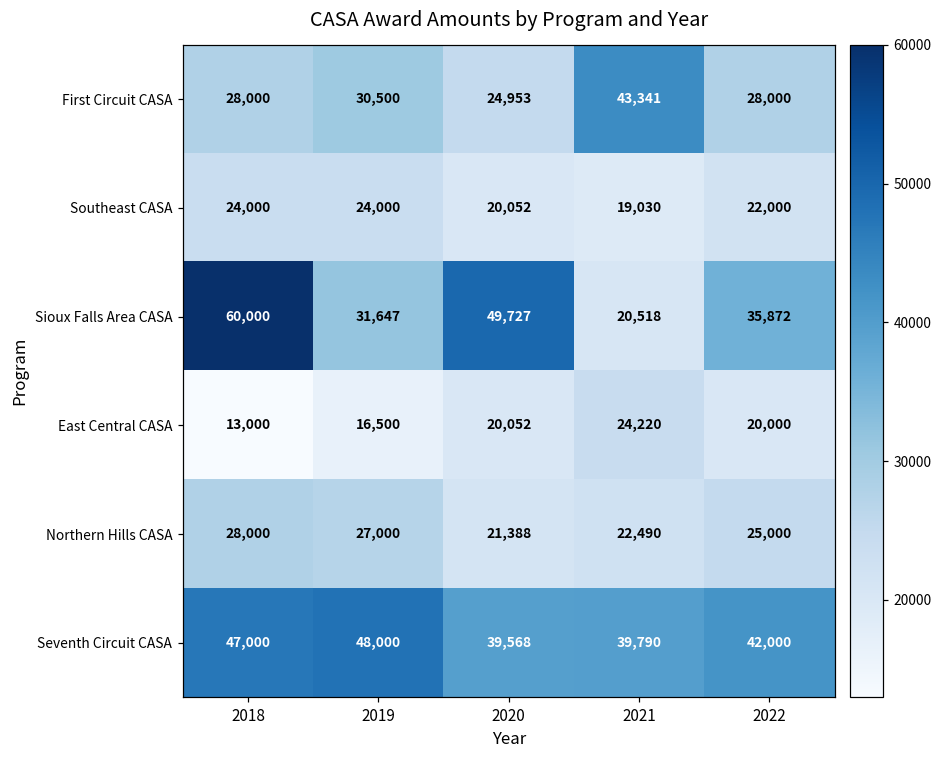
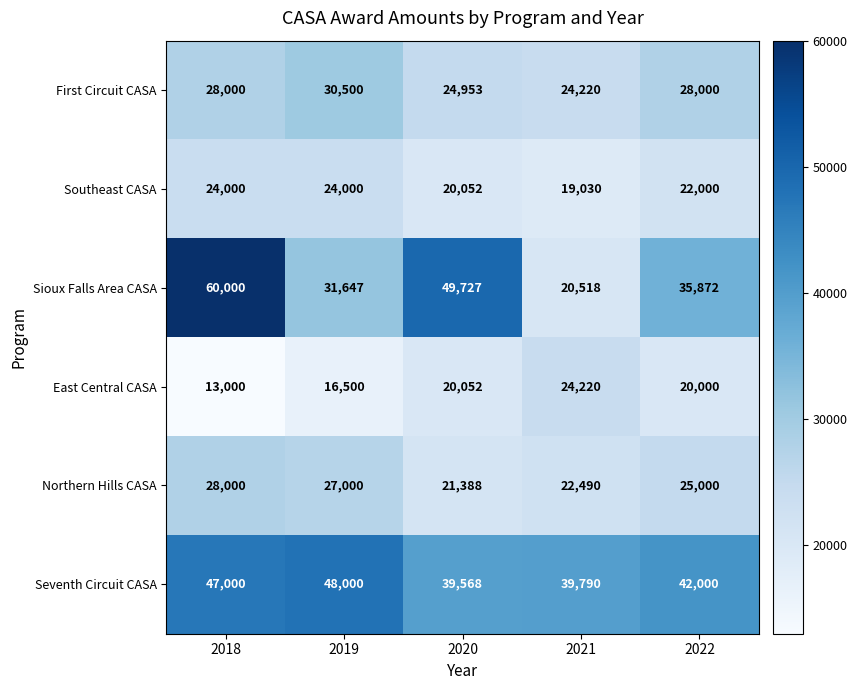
First Circuit CASA, 2021: 43,341 -> 24,220
